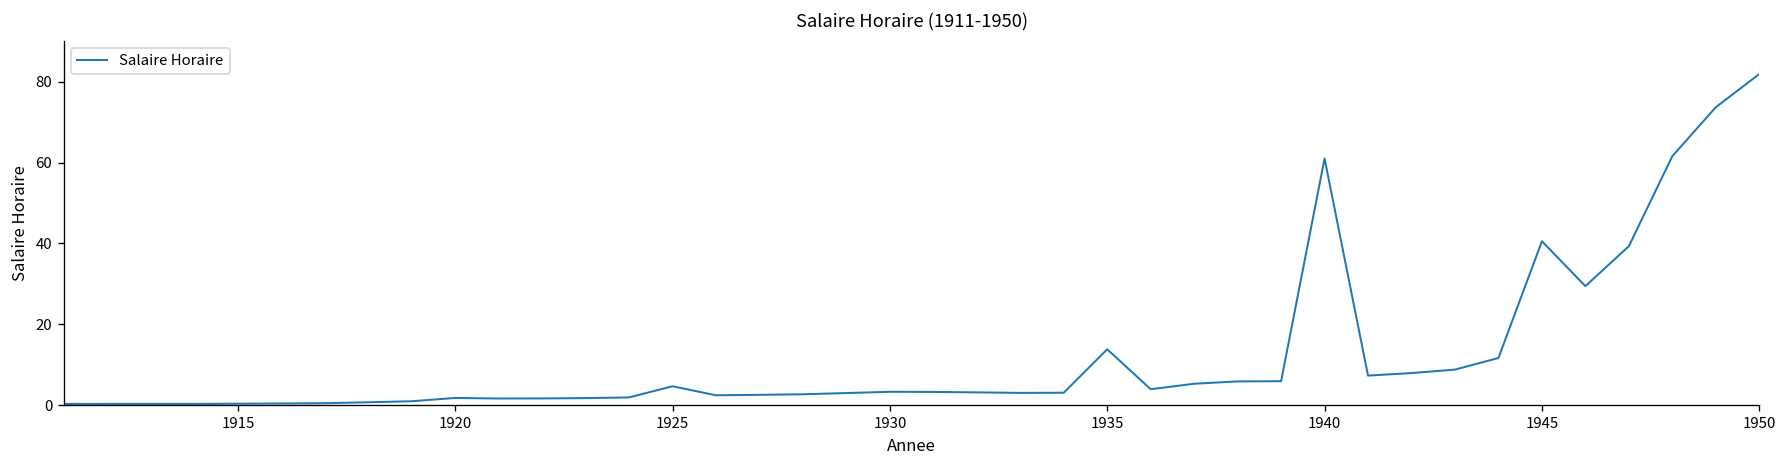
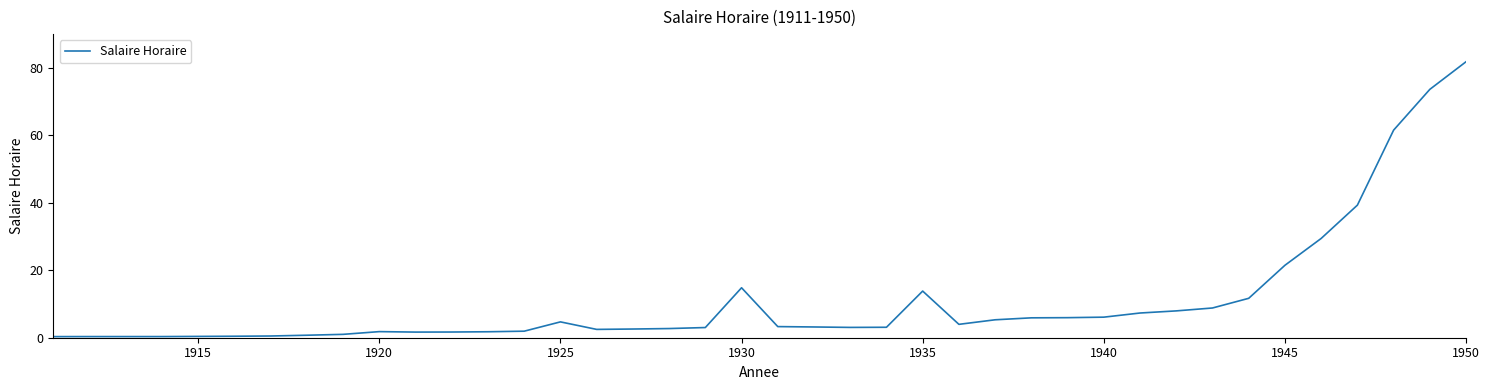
1930: 3 -> 15
1940: 61 -> 6
1945: 41 -> 21
